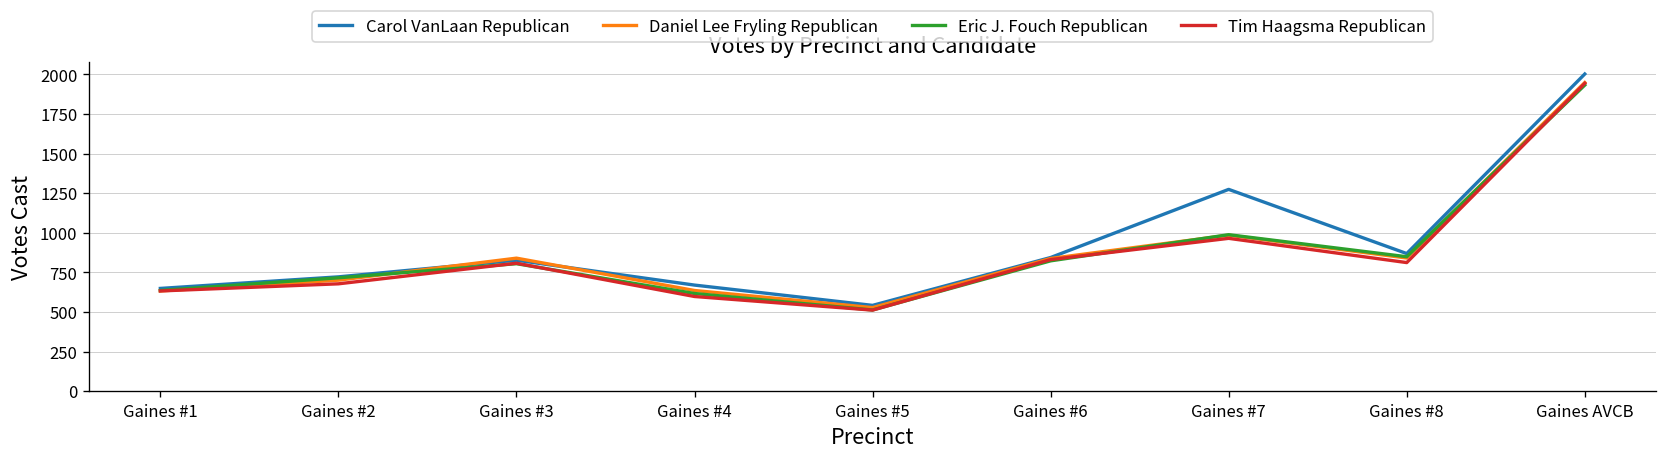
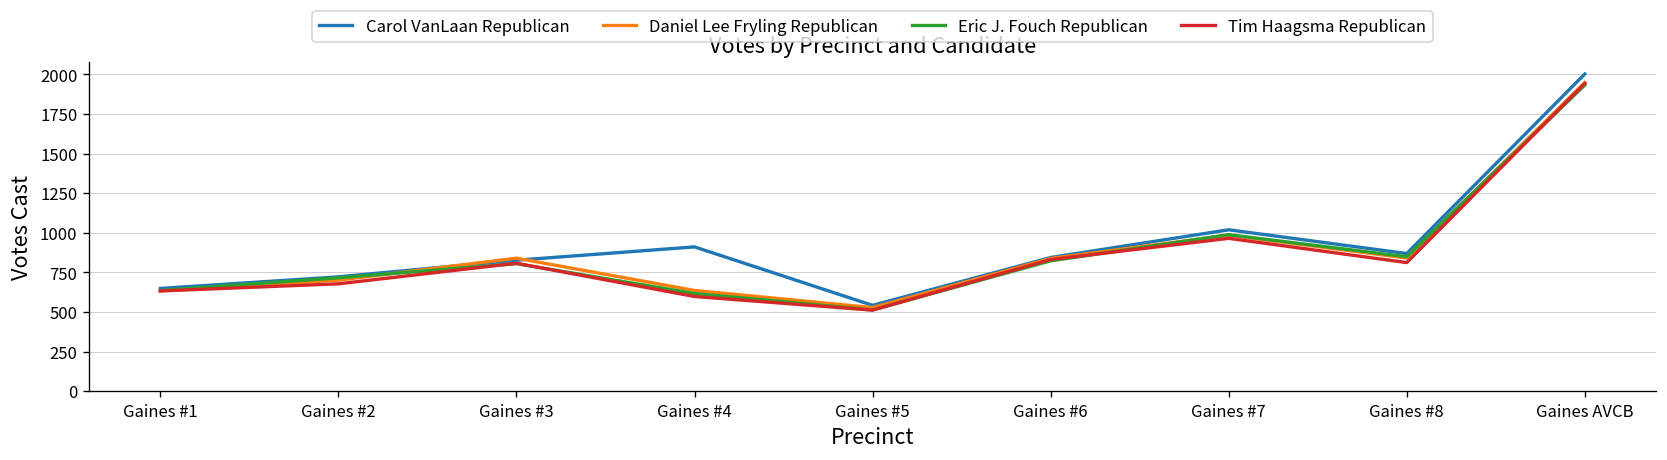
Carol VanLaan Republican, Gaines #4: 670 -> 910
Carol VanLaan Republican, Gaines #7: 1270 -> 1020
